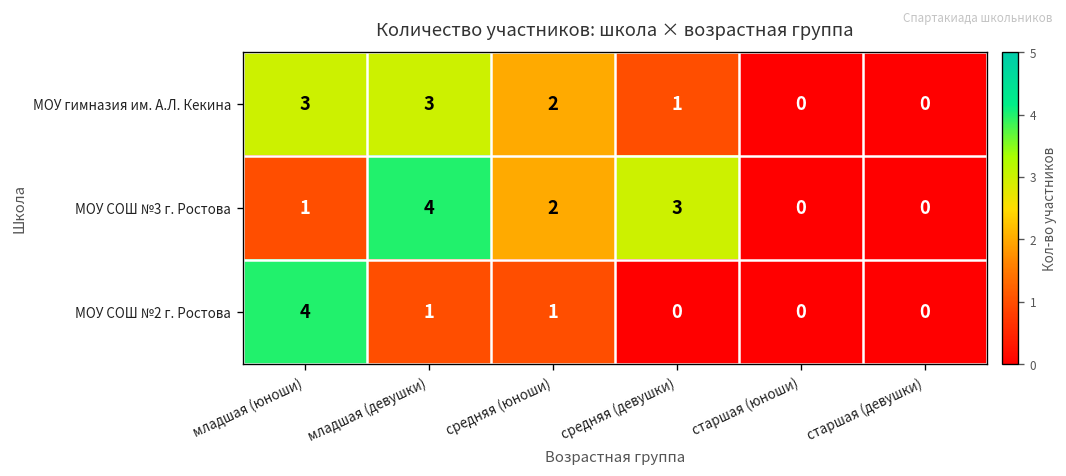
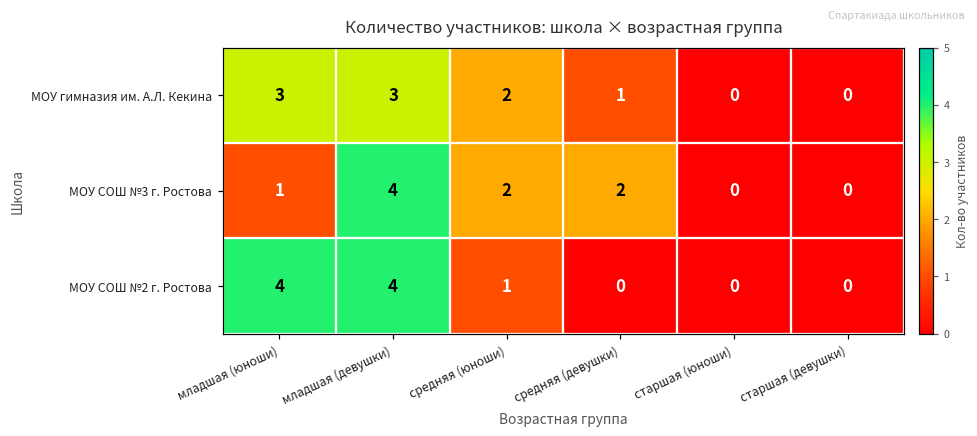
МОУ СОШ №3 г. Ростова, средняя (девушки): 3 -> 2
МОУ СОШ №2 г. Ростова, младшая (девушки): 1 -> 4
